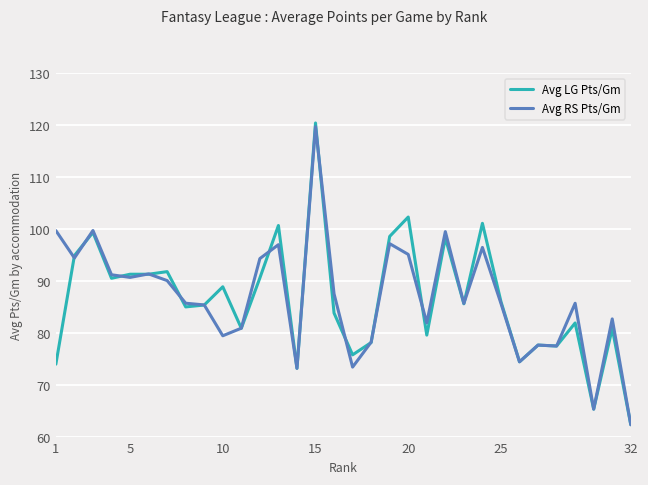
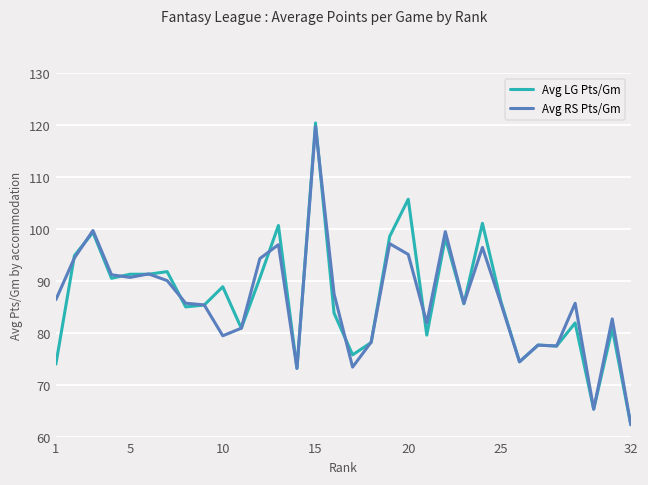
Avg RS Pts/Gm, 1: 100 -> 86
Avg LG Pts/Gm, 20: 102 -> 106
